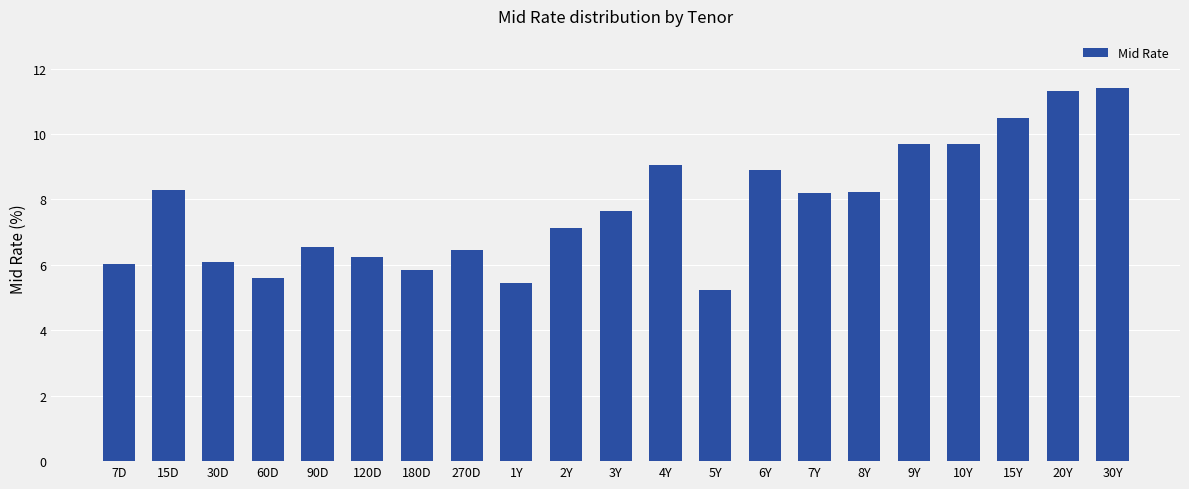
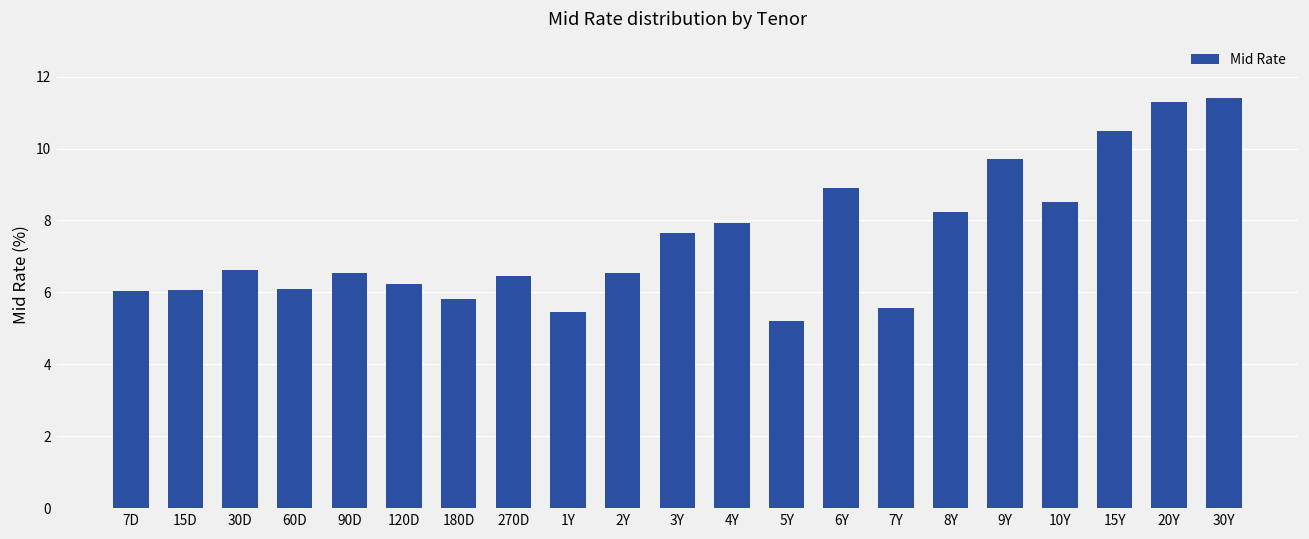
15D: 8.3 -> 6.1
30D: 6.1 -> 6.6
60D: 5.6 -> 6.1
2Y: 7.1 -> 6.5
4Y: 9.1 -> 7.9
7Y: 8.2 -> 5.6
10Y: 9.7 -> 8.5
